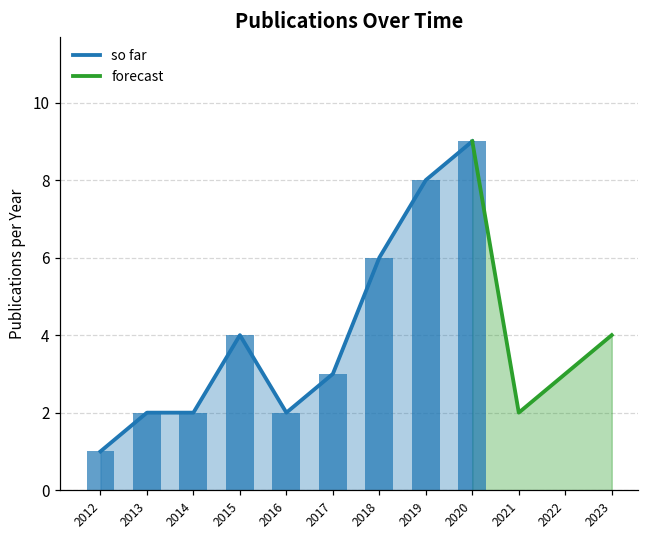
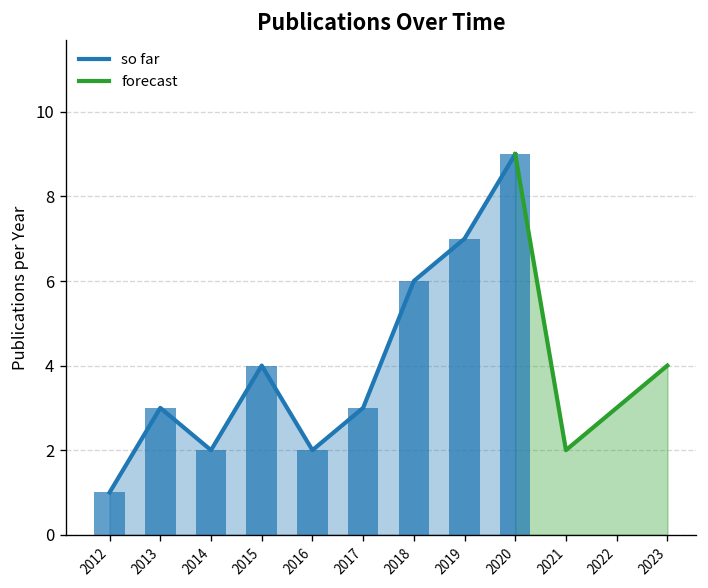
so far, 2013: 2 -> 3
so far, 2019: 8 -> 7
